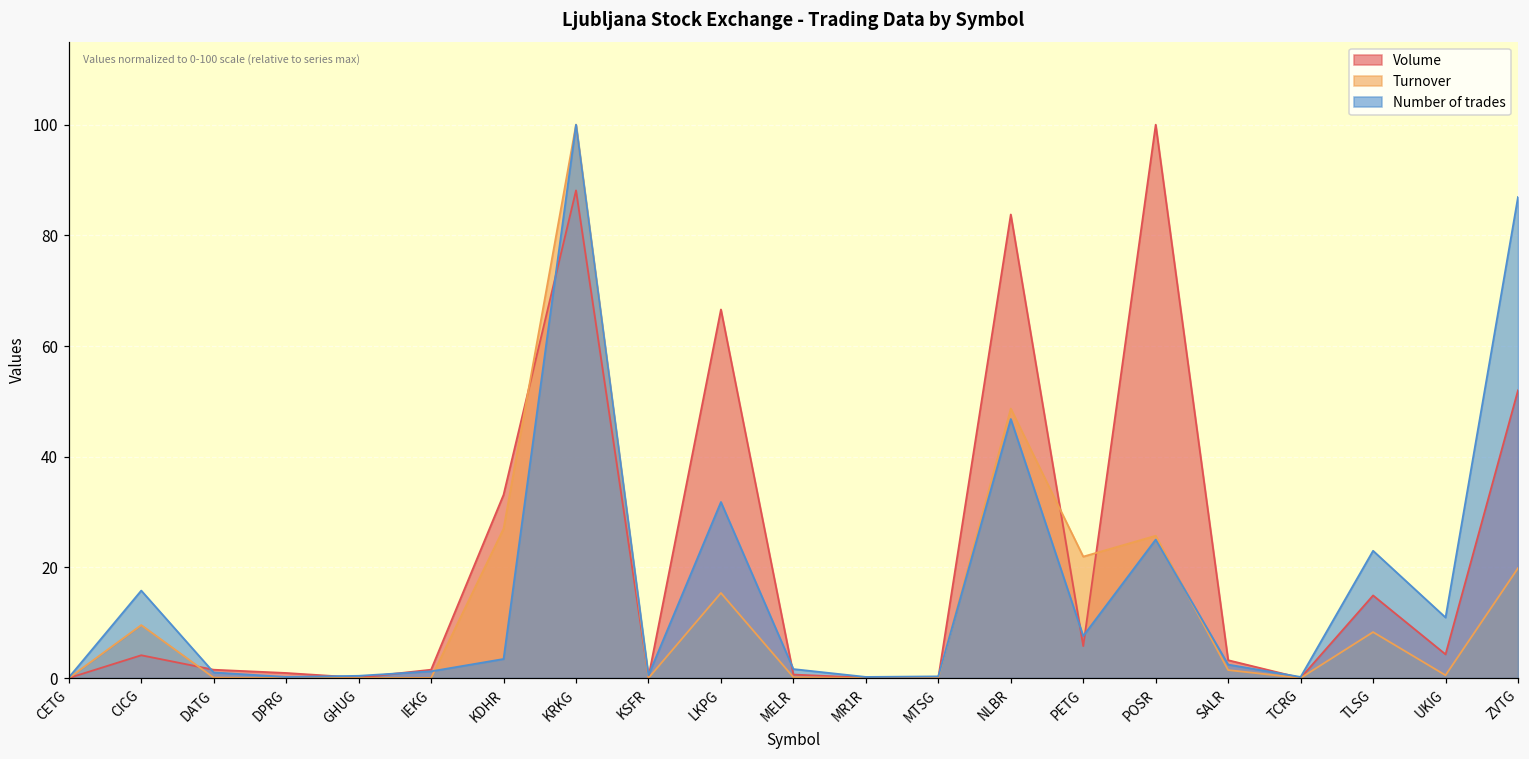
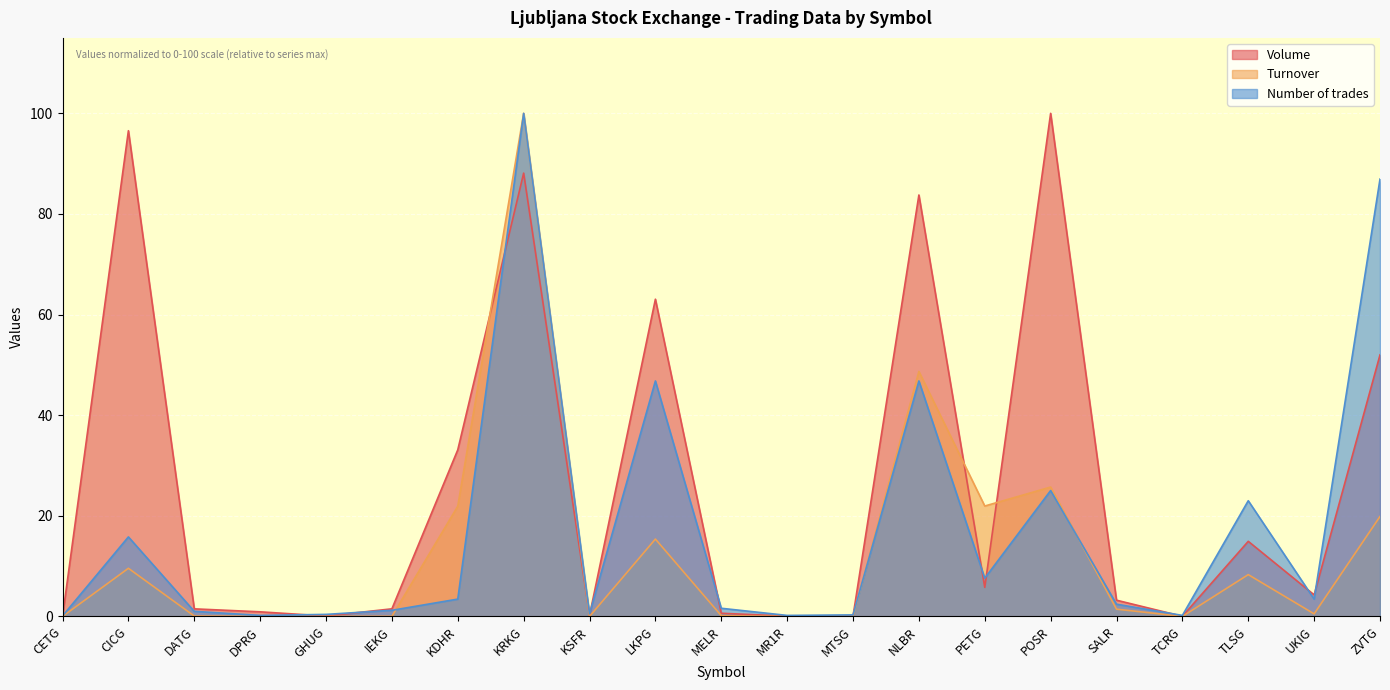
Volume, CICG: 4 -> 97
Turnover, KDHR: 27 -> 22
Volume, LKPG: 67 -> 63
Number of trades, LKPG: 32 -> 47
Number of trades, UKIG: 11 -> 3
